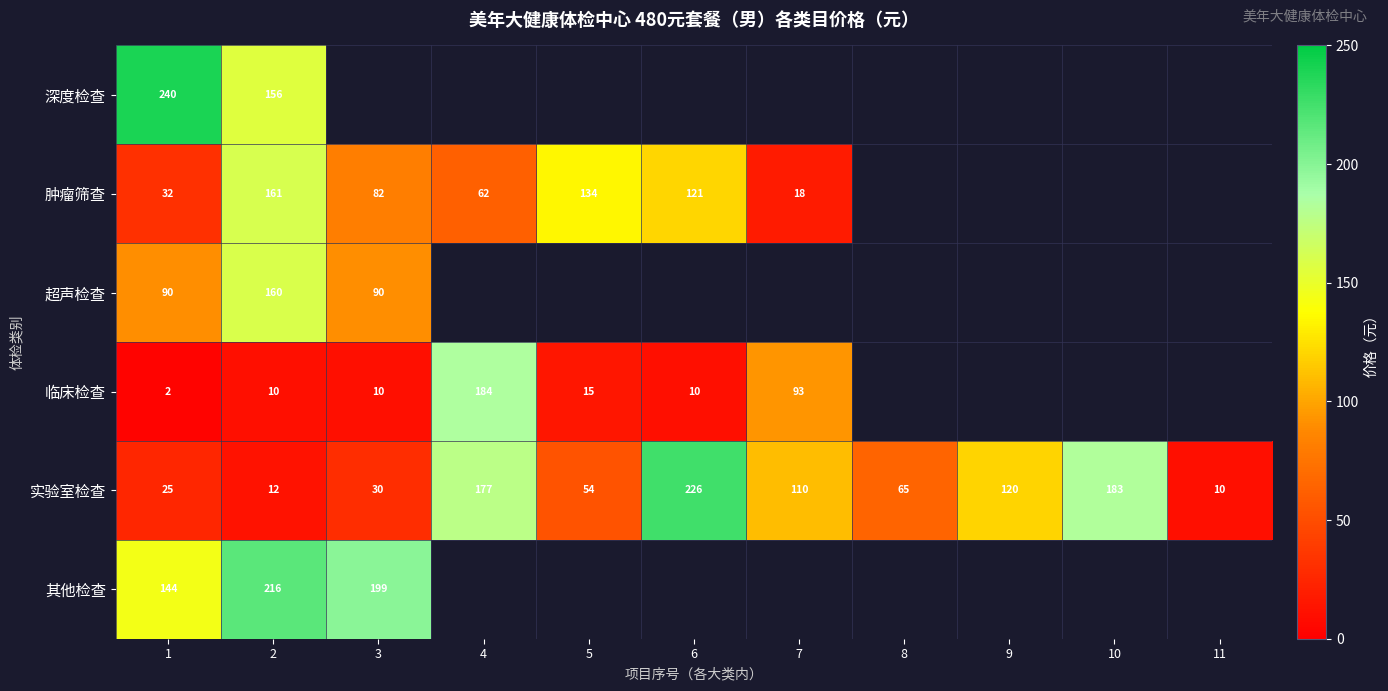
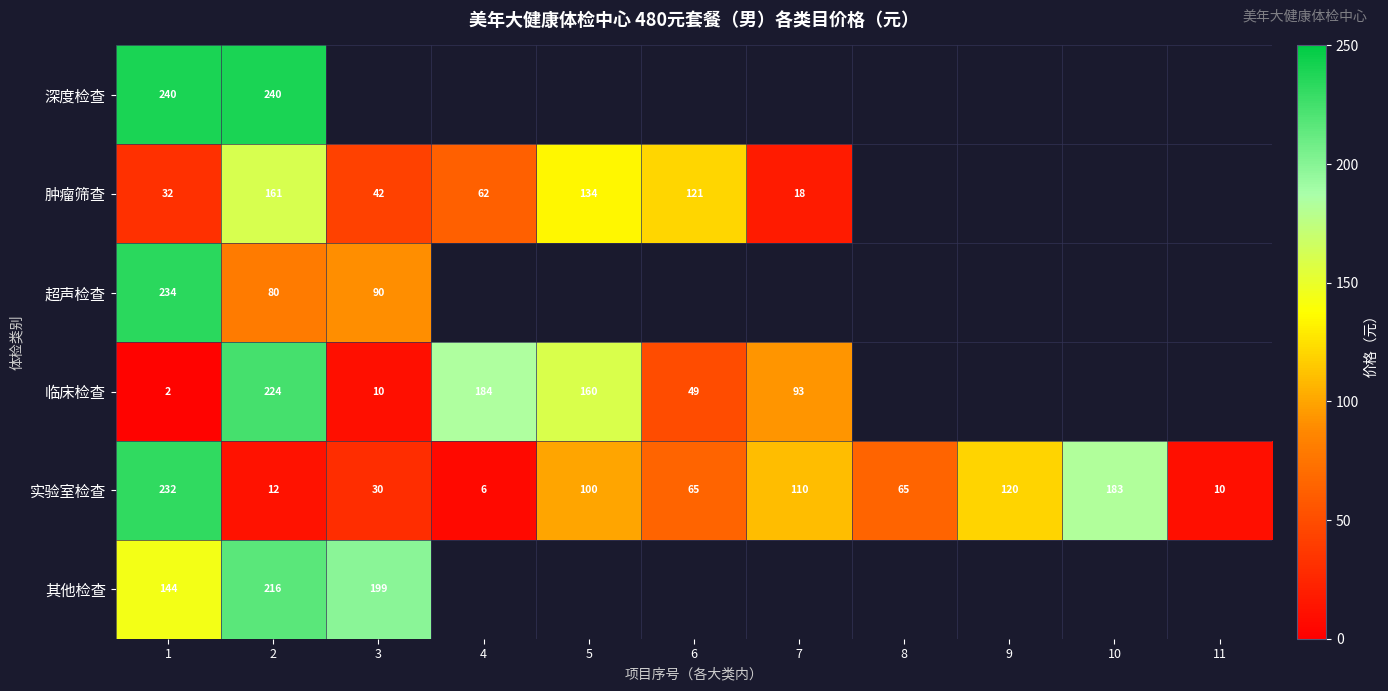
深度检查, 2: 156 -> 240
肿瘤筛查, 3: 82 -> 42
超声检查, 1: 90 -> 234
超声检查, 2: 160 -> 80
临床检查, 2: 10 -> 224
临床检查, 5: 15 -> 160
临床检查, 6: 10 -> 49
实验室检查, 1: 25 -> 232
实验室检查, 4: 177 -> 6
实验室检查, 5: 54 -> 100
实验室检查, 6: 226 -> 65
